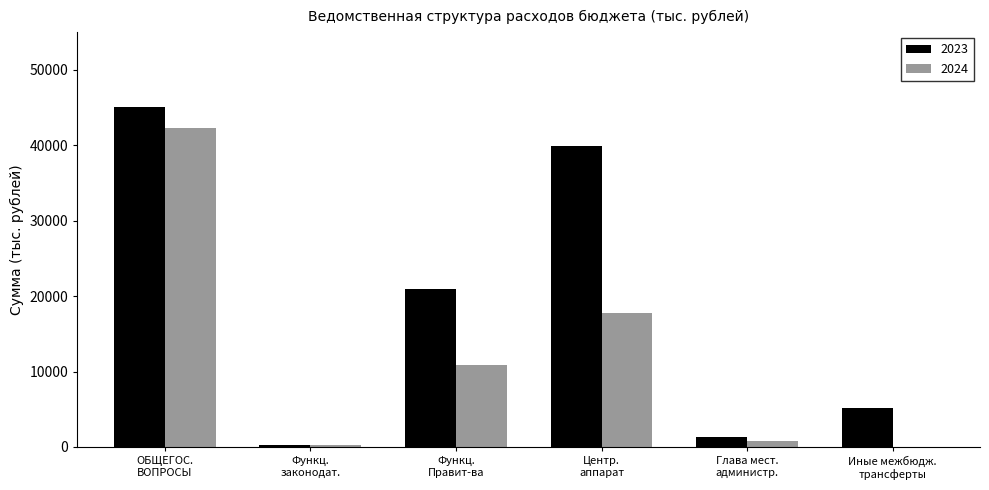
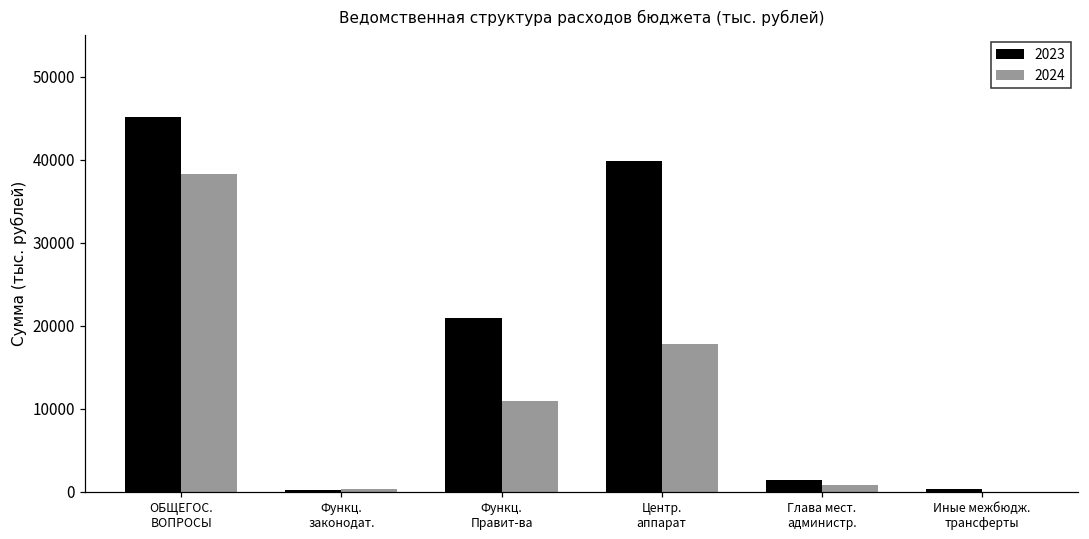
2024, ОБЩЕГОС. ВОПРОСЫ: 42000 -> 38000
2023, Иные межбюдж. трансферты: 5000 -> 0
